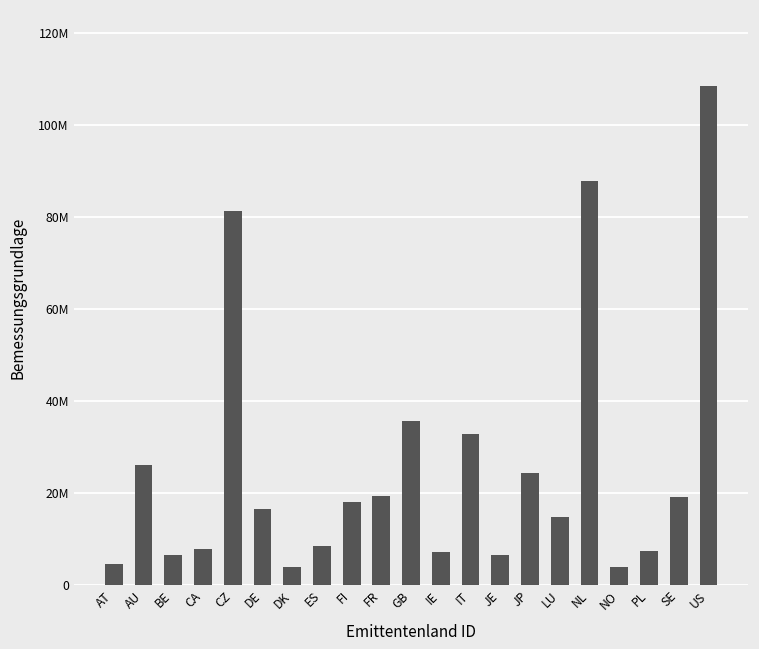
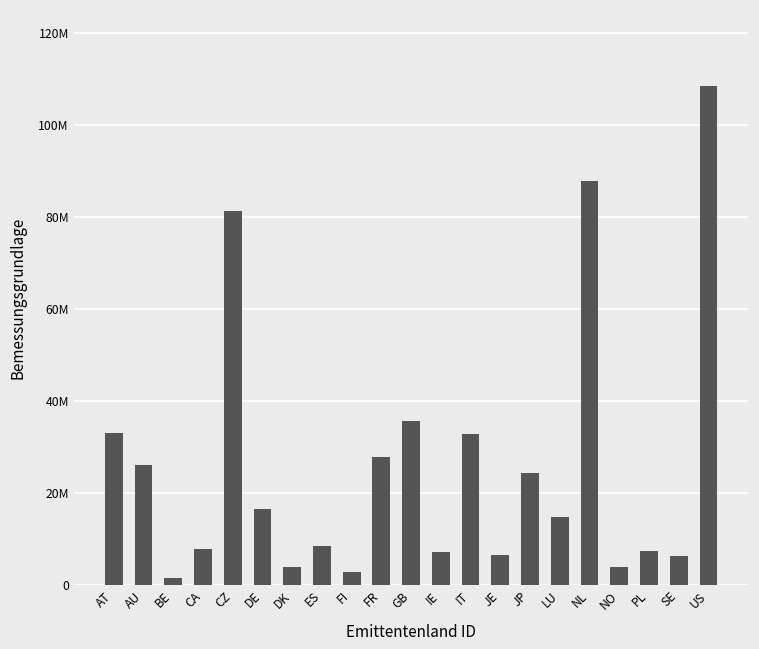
AT: 5000000 -> 33000000
BE: 6000000 -> 1000000
FI: 18000000 -> 3000000
FR: 19000000 -> 28000000
SE: 19000000 -> 6000000
